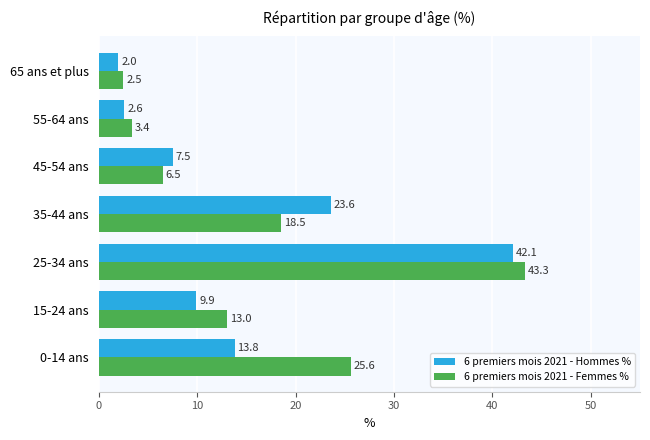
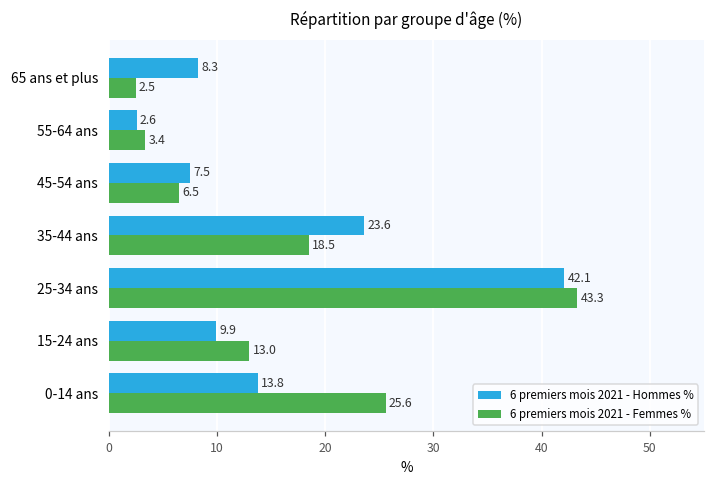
6 premiers mois 2021 - Hommes %, 65 ans et plus: 2.0 -> 8.3
